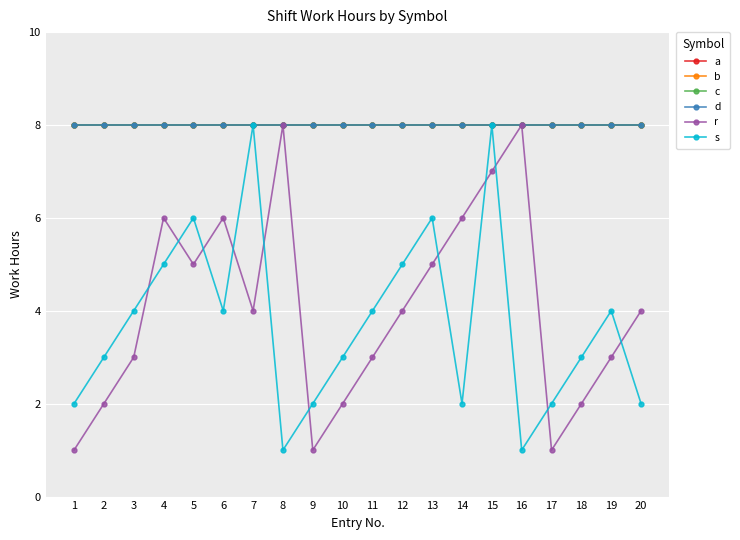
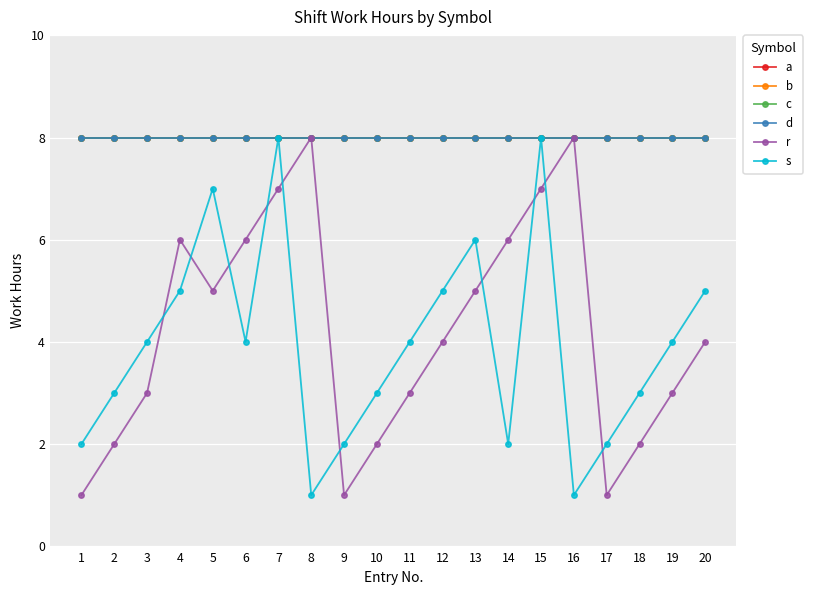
s, 5: 6 -> 7
r, 7: 4 -> 7
s, 20: 2 -> 5
